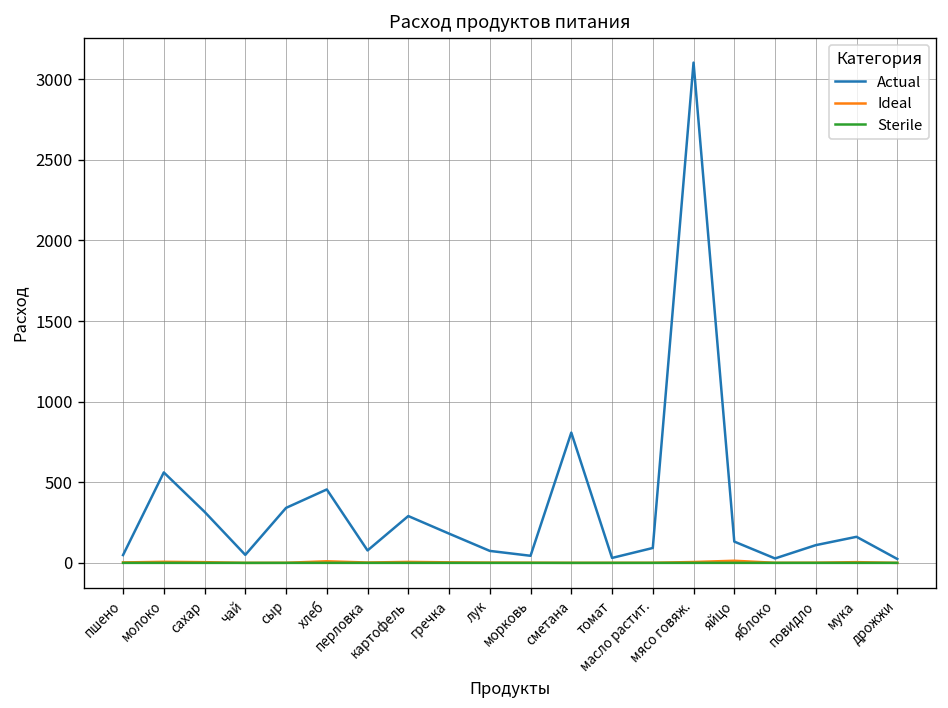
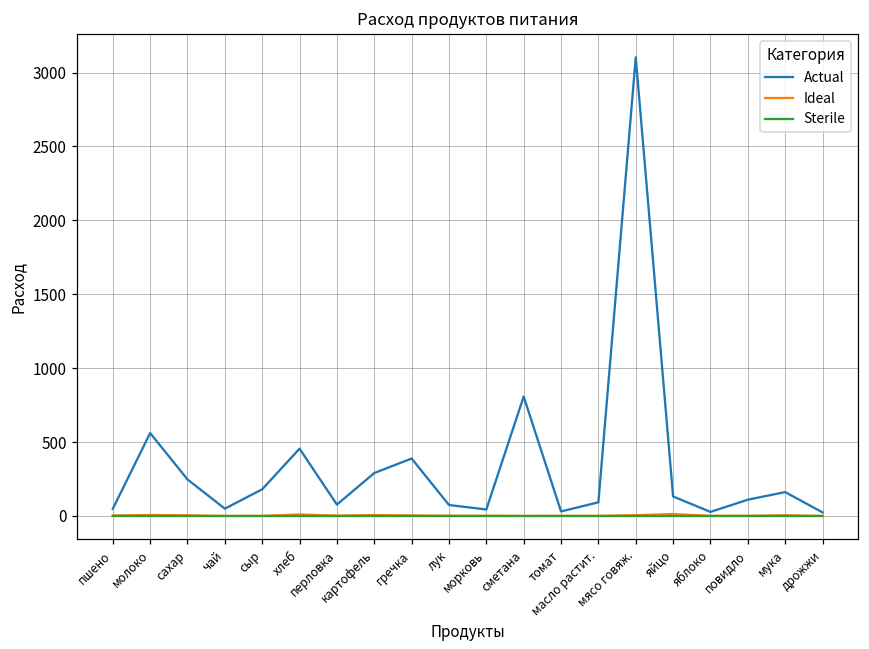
Actual, сахар: 320 -> 250
Actual, сыр: 340 -> 180
Actual, гречка: 180 -> 390
